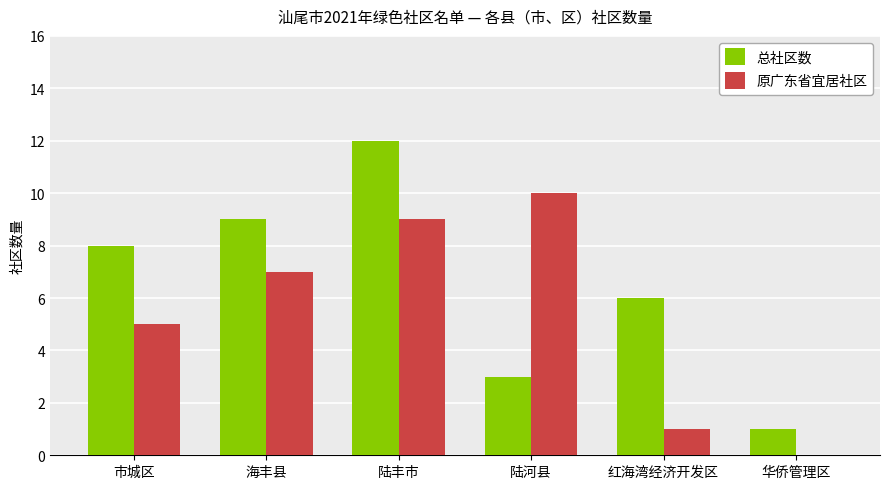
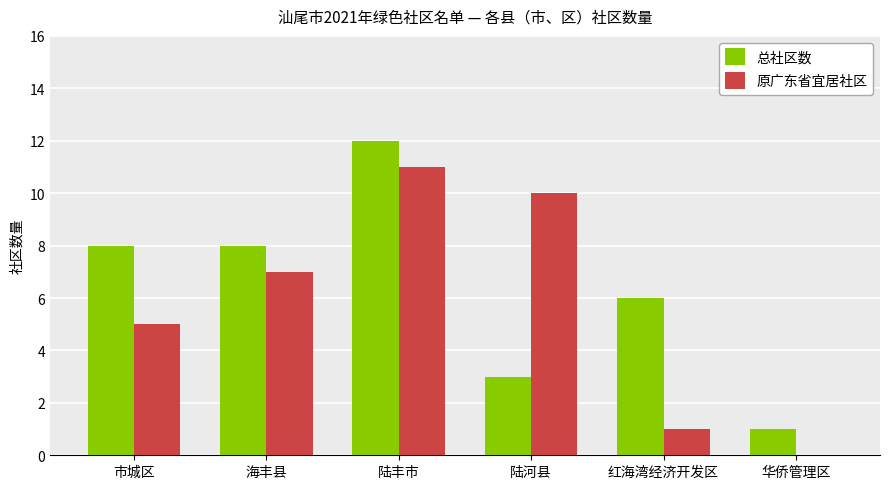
总社区数, 海丰县: 9 -> 8
原广东省宜居社区, 陆丰市: 9 -> 11
